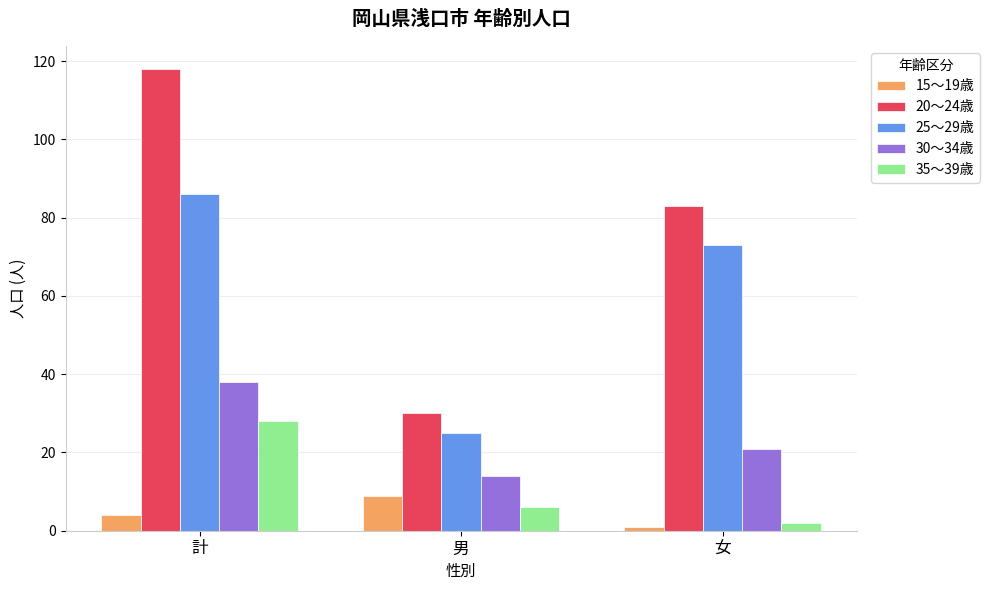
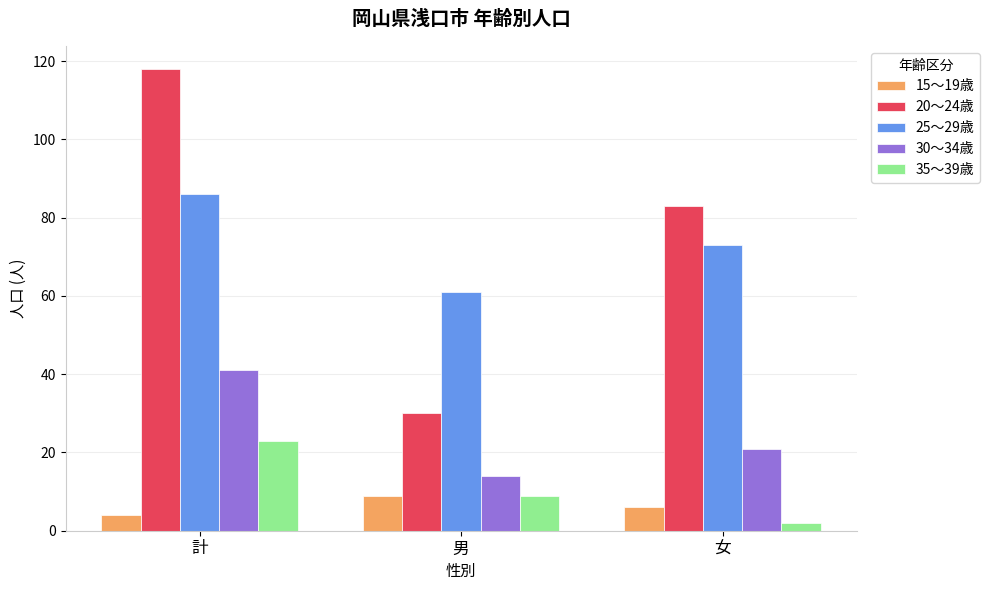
30～34歳, 計: 38 -> 41
35～39歳, 計: 28 -> 23
25～29歳, 男: 25 -> 61
35～39歳, 男: 6 -> 9
15～19歳, 女: 1 -> 6
